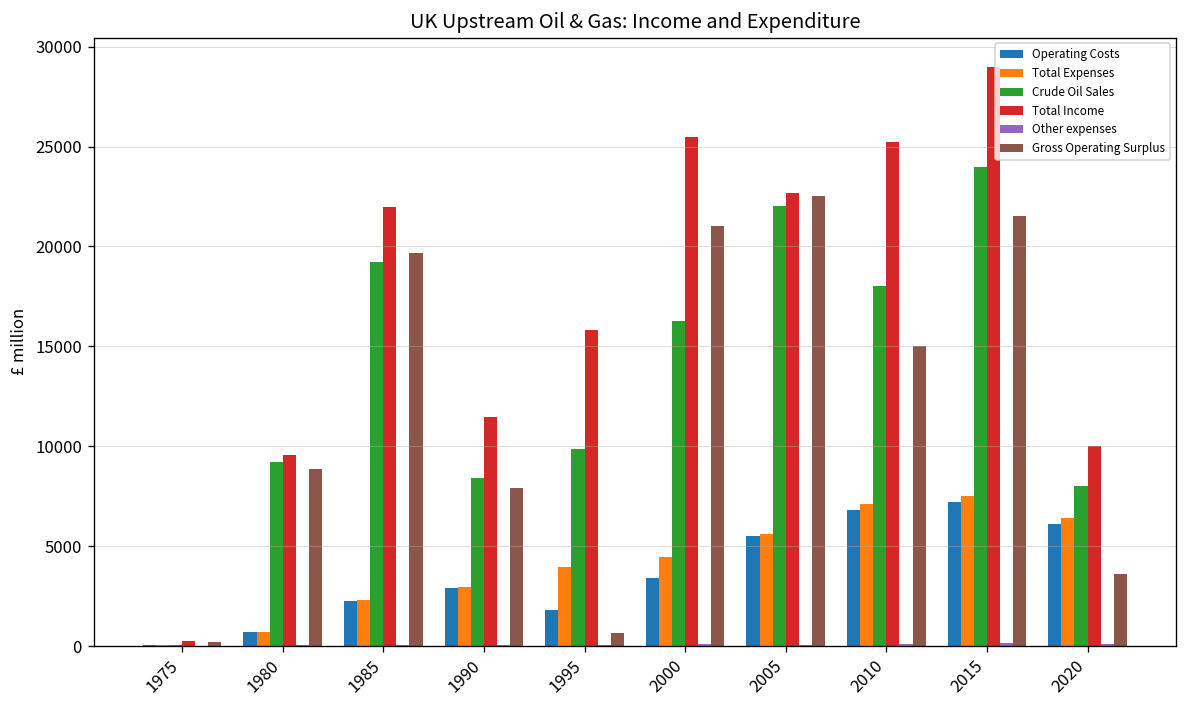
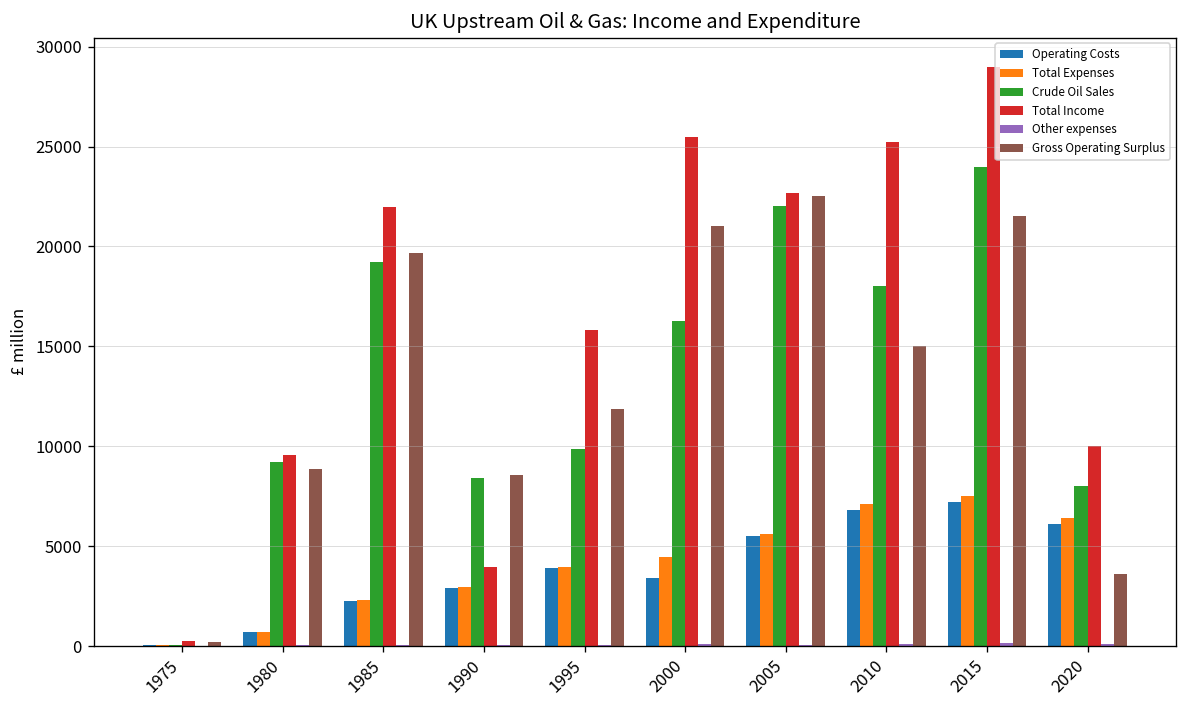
Total Income, 1990: 11500 -> 4000
Gross Operating Surplus, 1990: 7900 -> 8600
Operating Costs, 1995: 1800 -> 3900
Gross Operating Surplus, 1995: 700 -> 11900
